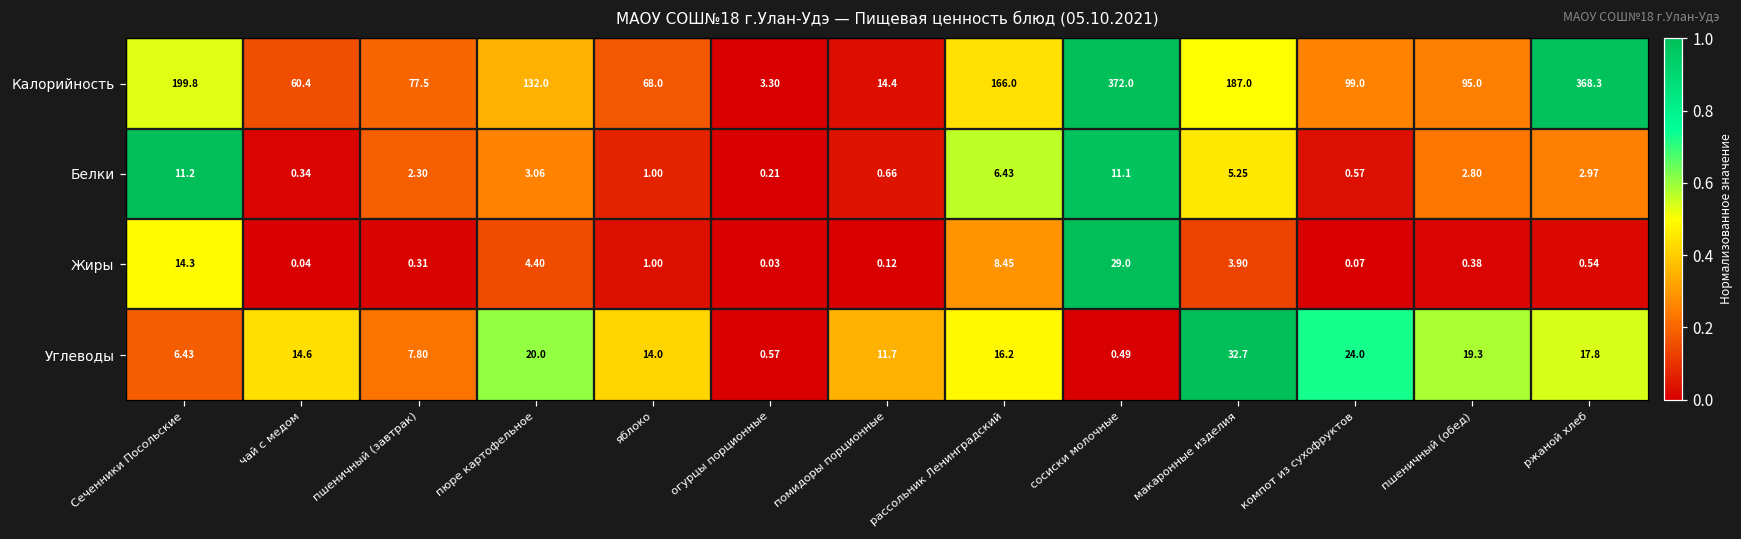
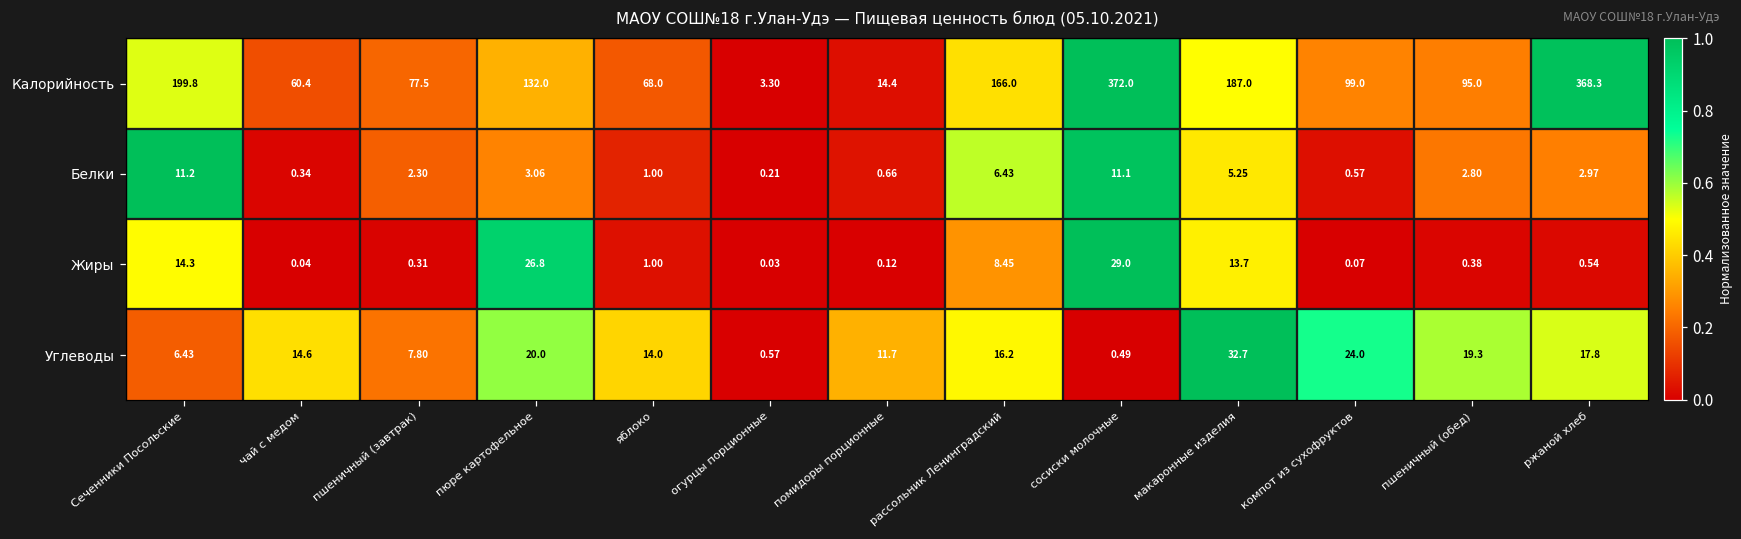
Жиры, пюре картофельное: 4.40 -> 26.8
Жиры, макаронные изделия: 3.90 -> 13.7
